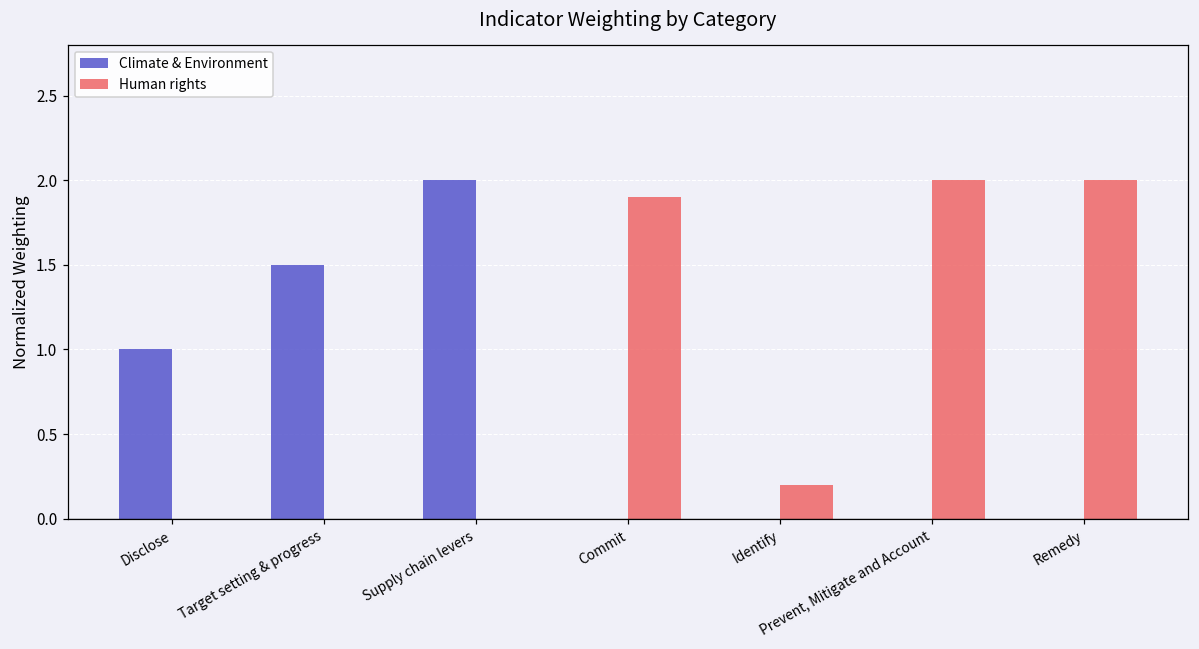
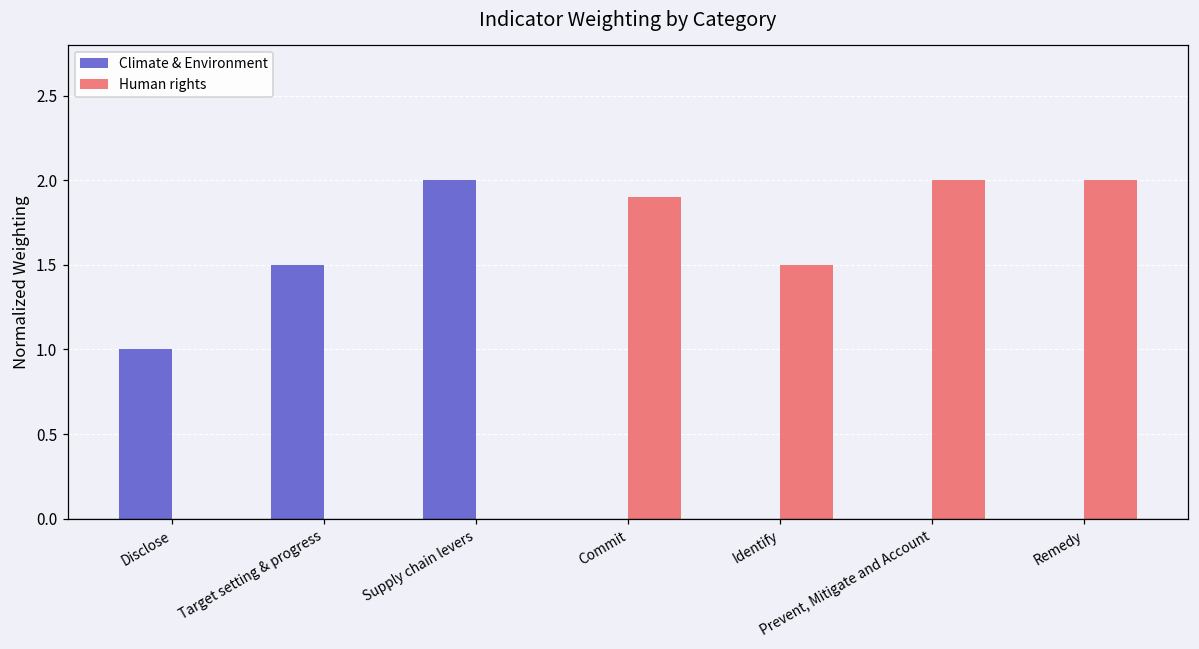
Human rights, Identify: 0.2 -> 1.5
